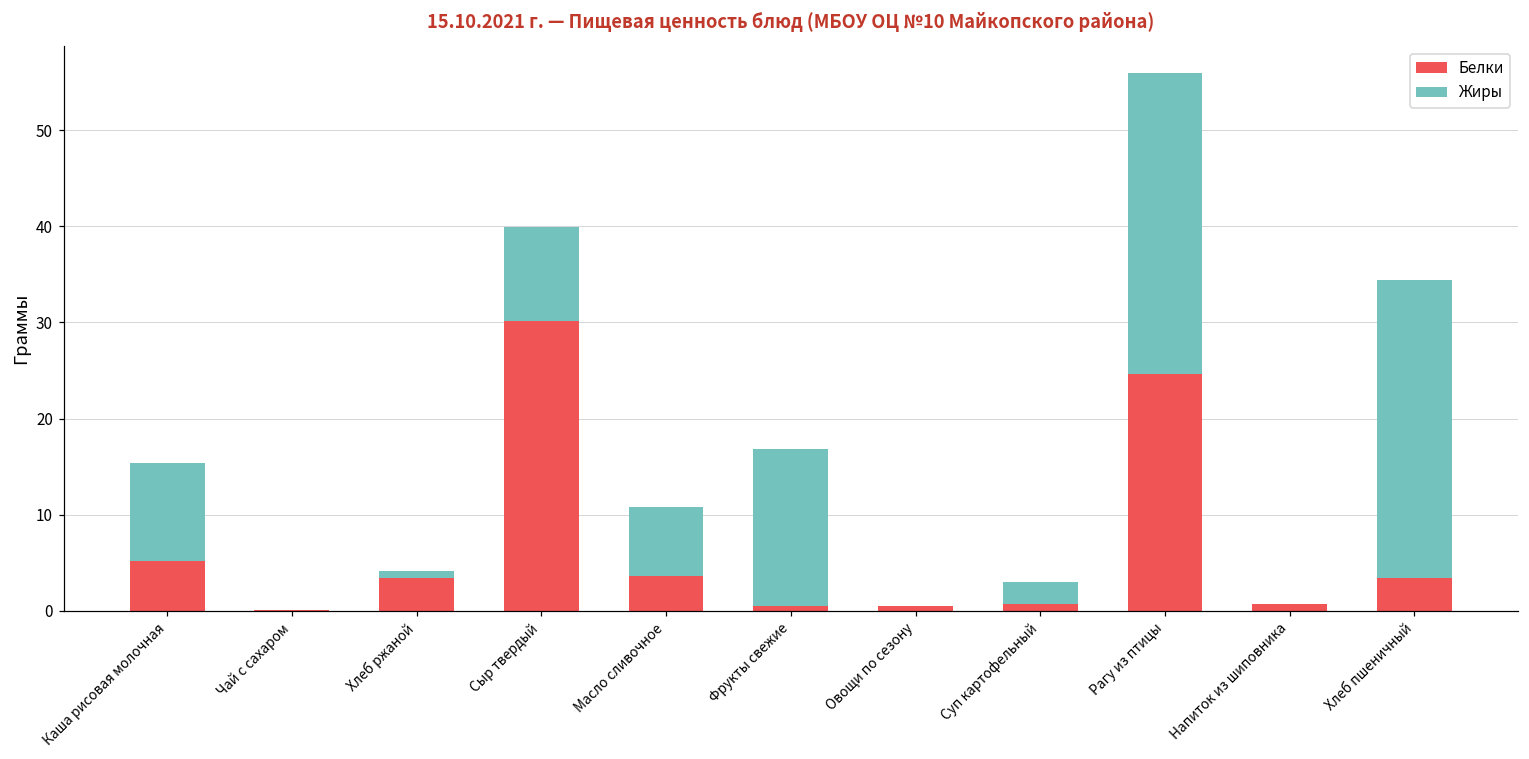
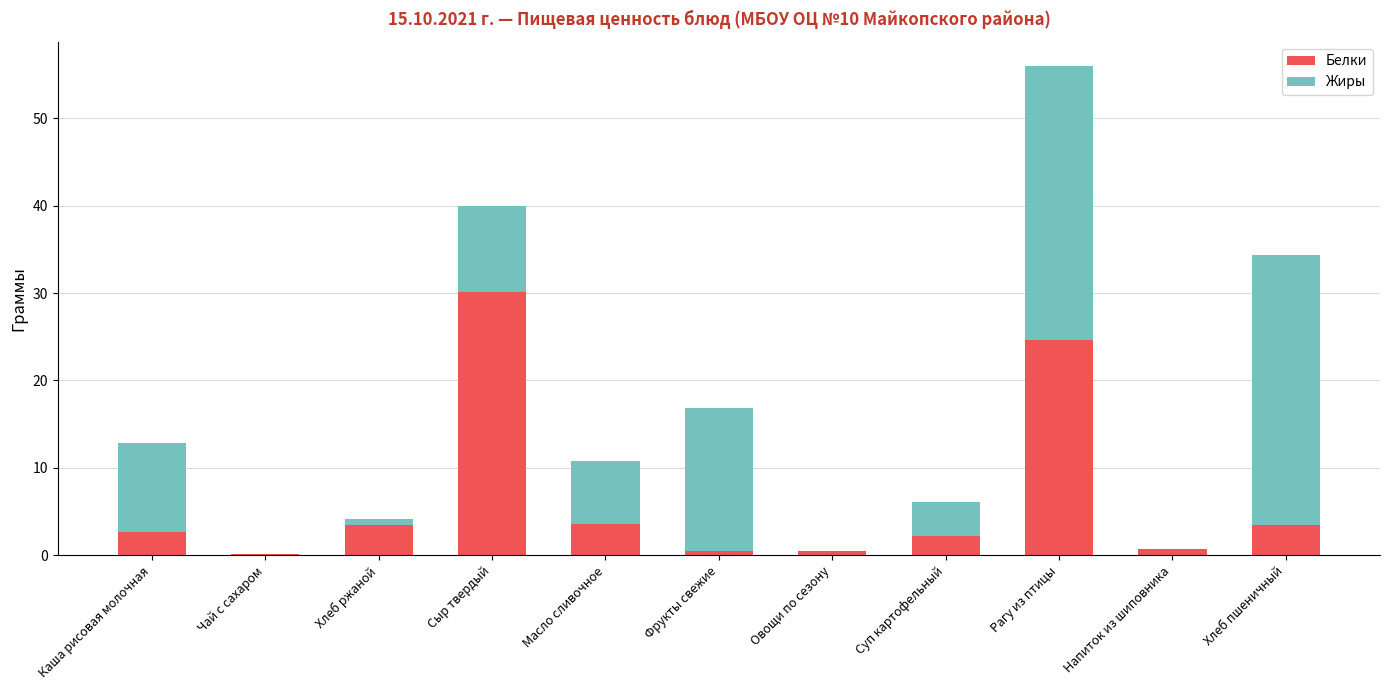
Белки, Каша рисовая молочная: 5 -> 3
Белки, Суп картофельный: 1 -> 2
Жиры, Суп картофельный: 2 -> 4
